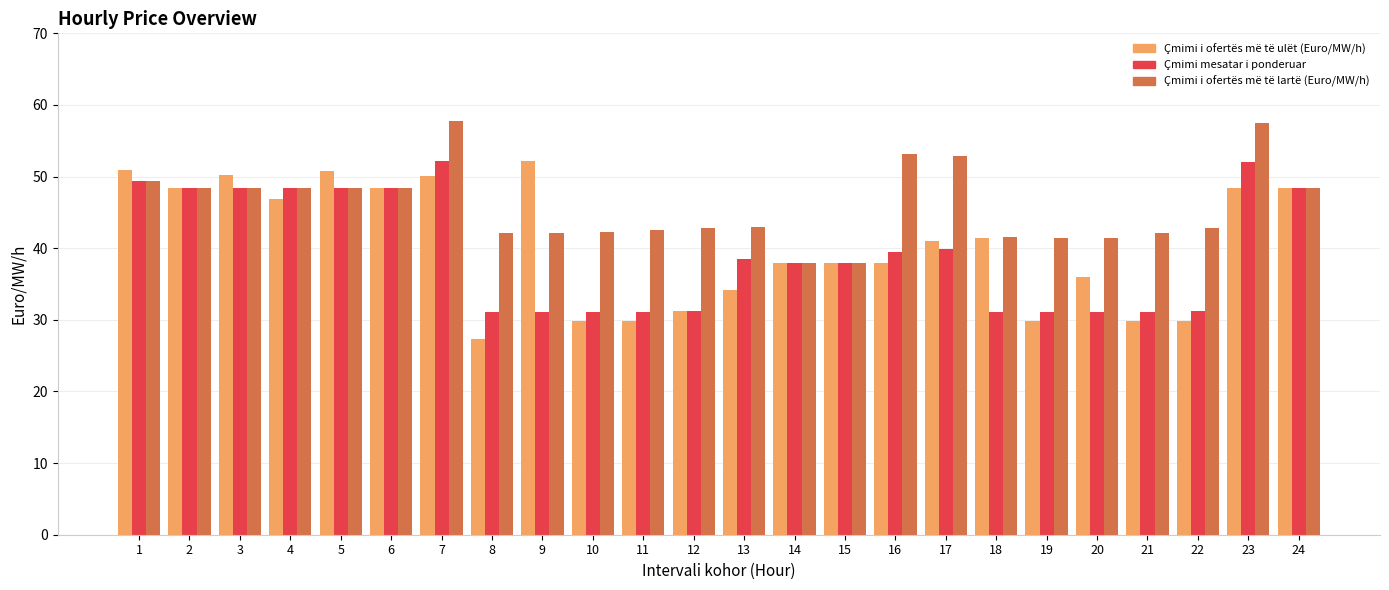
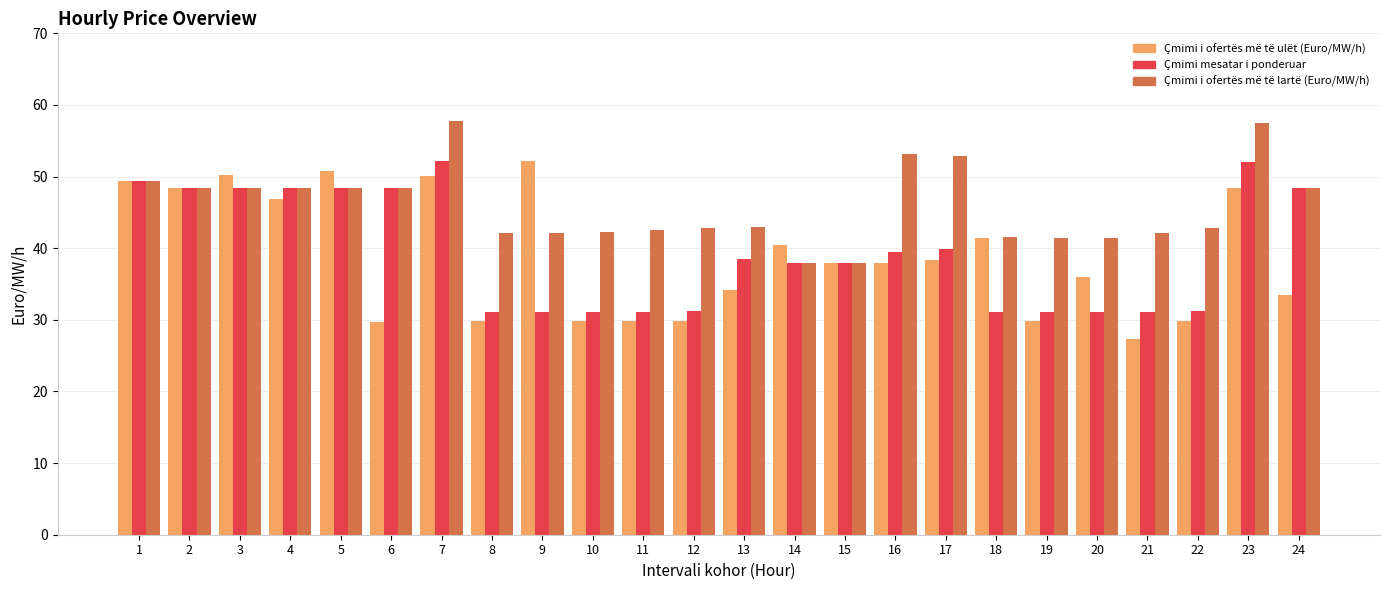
Çmimi i ofertës më të ulët (Euro/MW/h), 1: 51 -> 49
Çmimi i ofertës më të ulët (Euro/MW/h), 6: 48 -> 30
Çmimi i ofertës më të ulët (Euro/MW/h), 8: 27 -> 30
Çmimi i ofertës më të ulët (Euro/MW/h), 12: 31 -> 30
Çmimi i ofertës më të ulët (Euro/MW/h), 14: 38 -> 40
Çmimi i ofertës më të ulët (Euro/MW/h), 17: 41 -> 38
Çmimi i ofertës më të ulët (Euro/MW/h), 21: 30 -> 27
Çmimi i ofertës më të ulët (Euro/MW/h), 24: 48 -> 33
